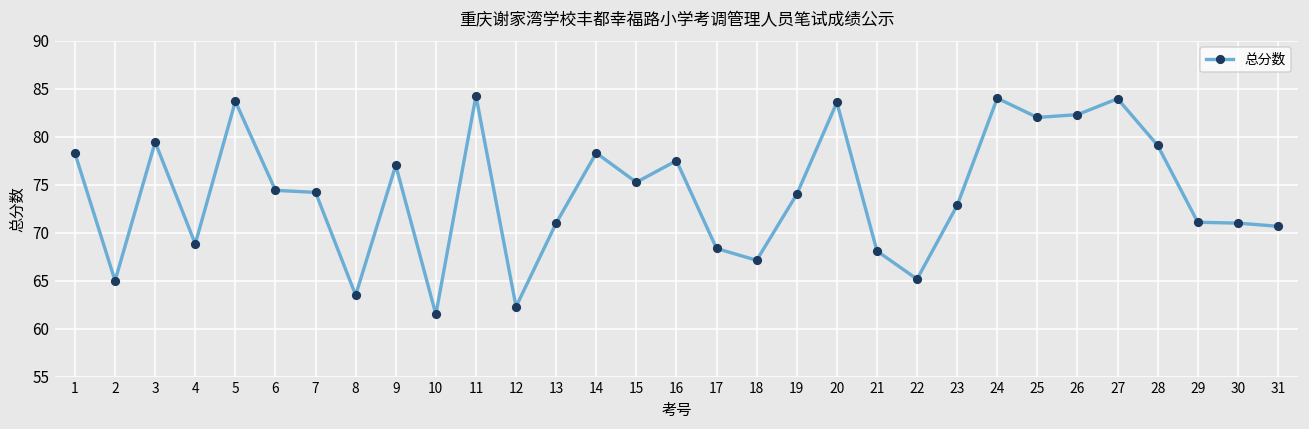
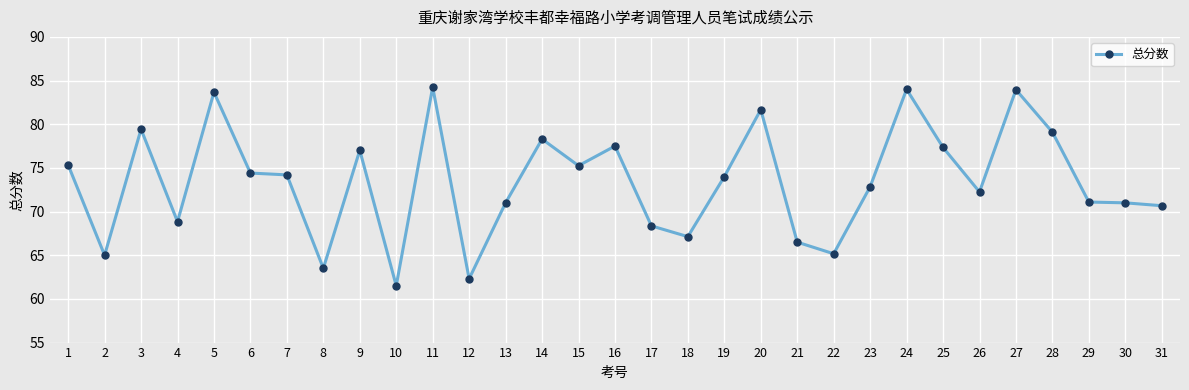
1: 78 -> 75
20: 84 -> 82
21: 68 -> 67
25: 82 -> 77
26: 82 -> 72
